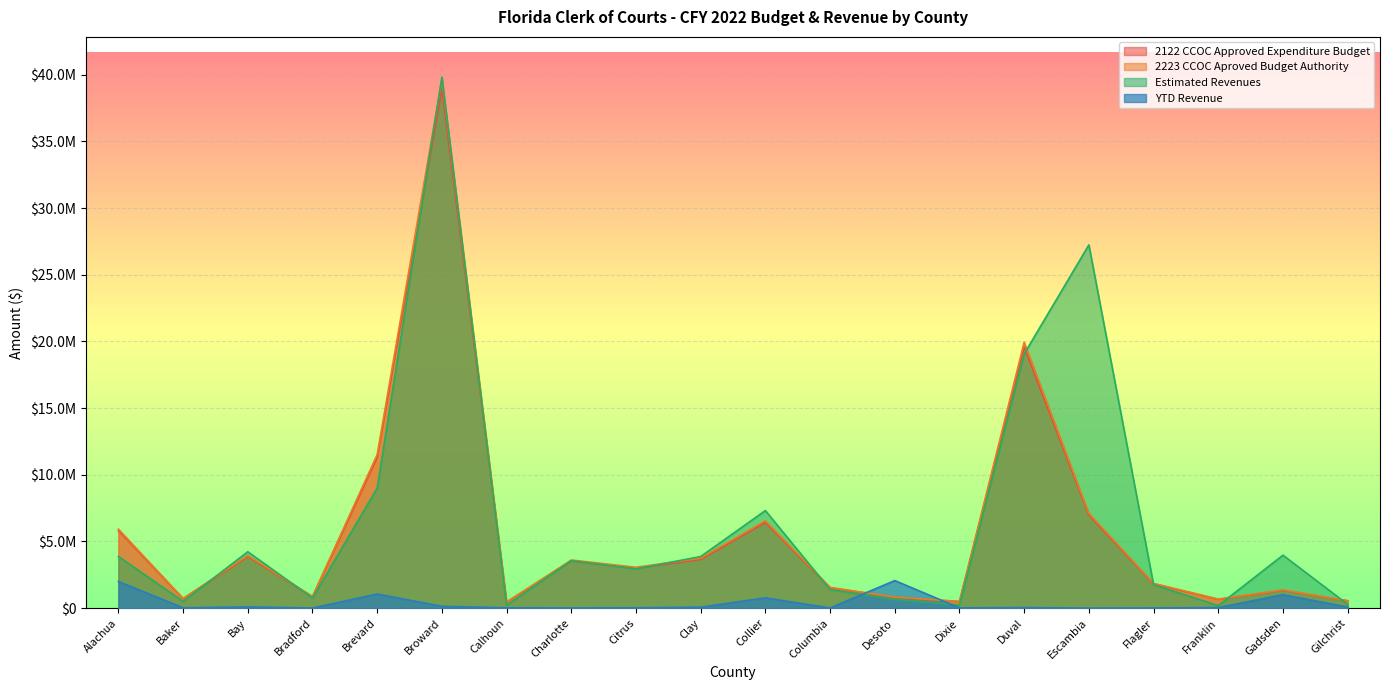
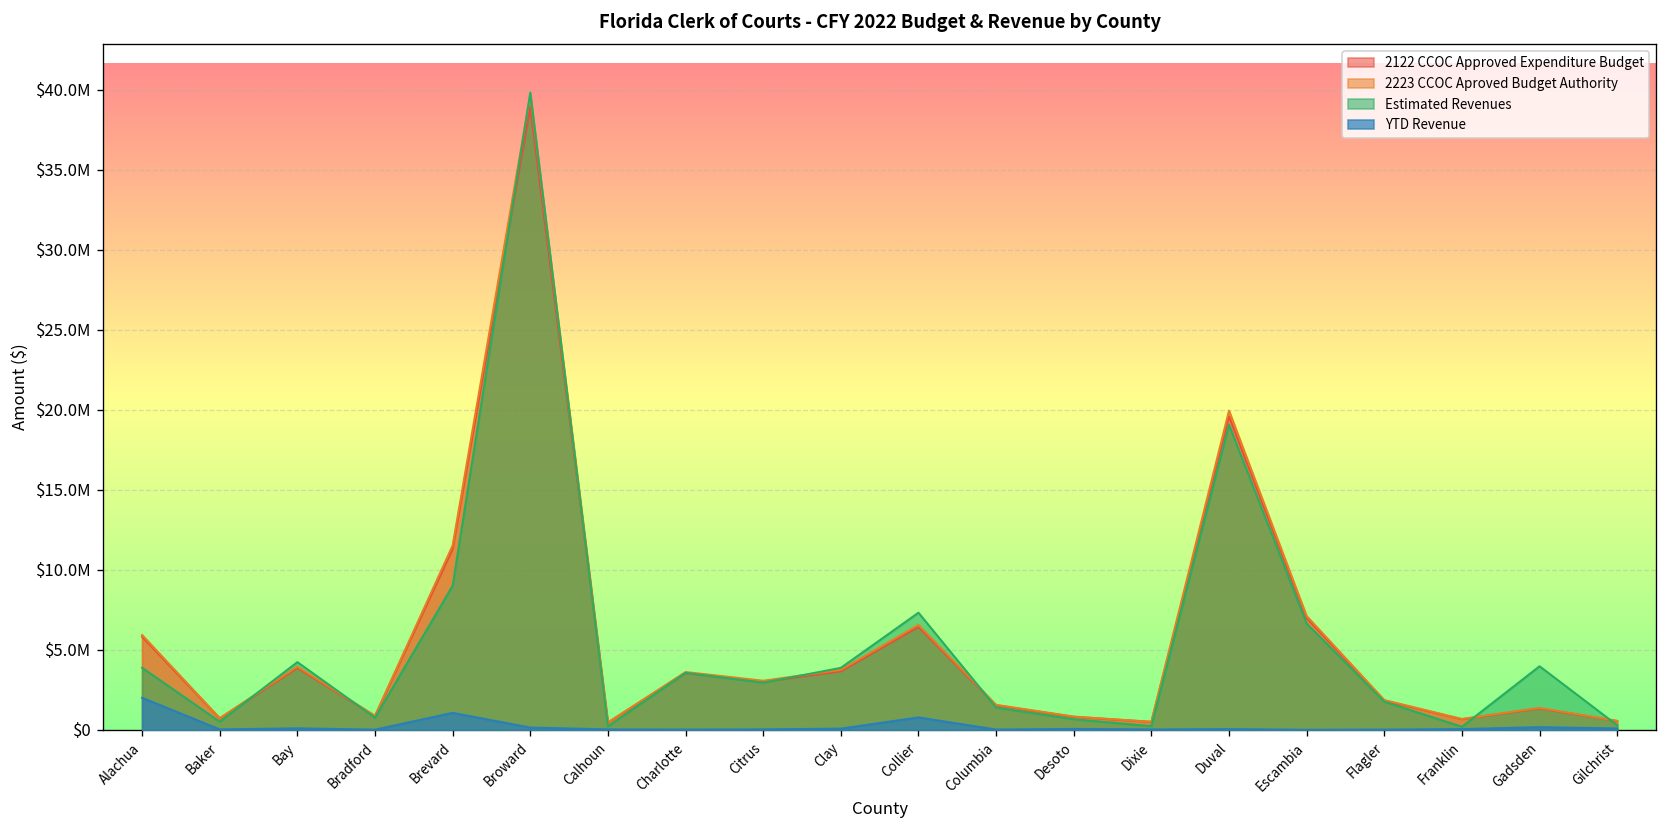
YTD Revenue, Desoto: $2100000 -> $100000
Estimated Revenues, Escambia: $27200000 -> $6600000
YTD Revenue, Gadsden: $1000000 -> $200000
